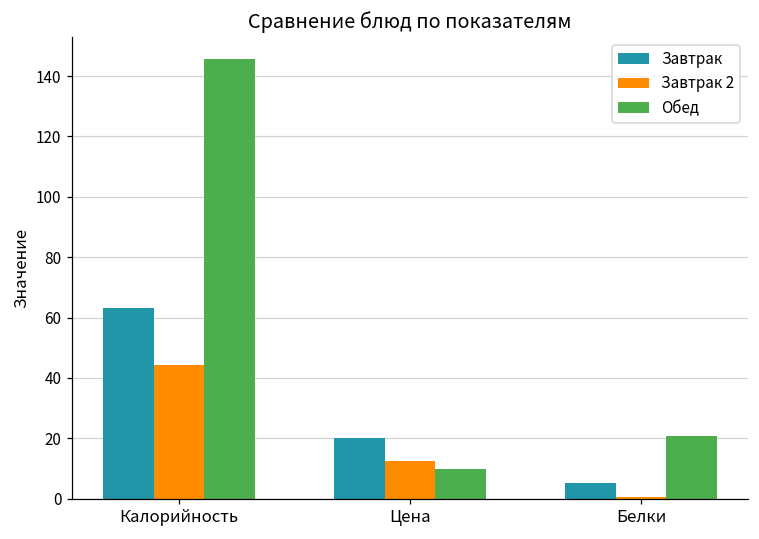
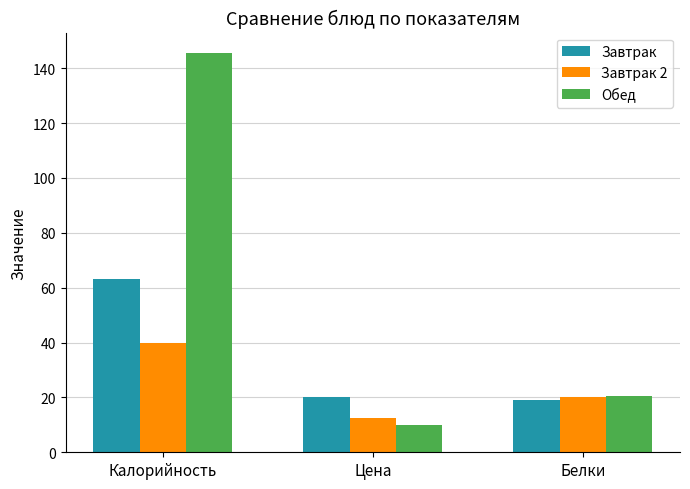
Завтрак 2, Калорийность: 44 -> 40
Завтрак, Белки: 5 -> 19
Завтрак 2, Белки: 0 -> 20
